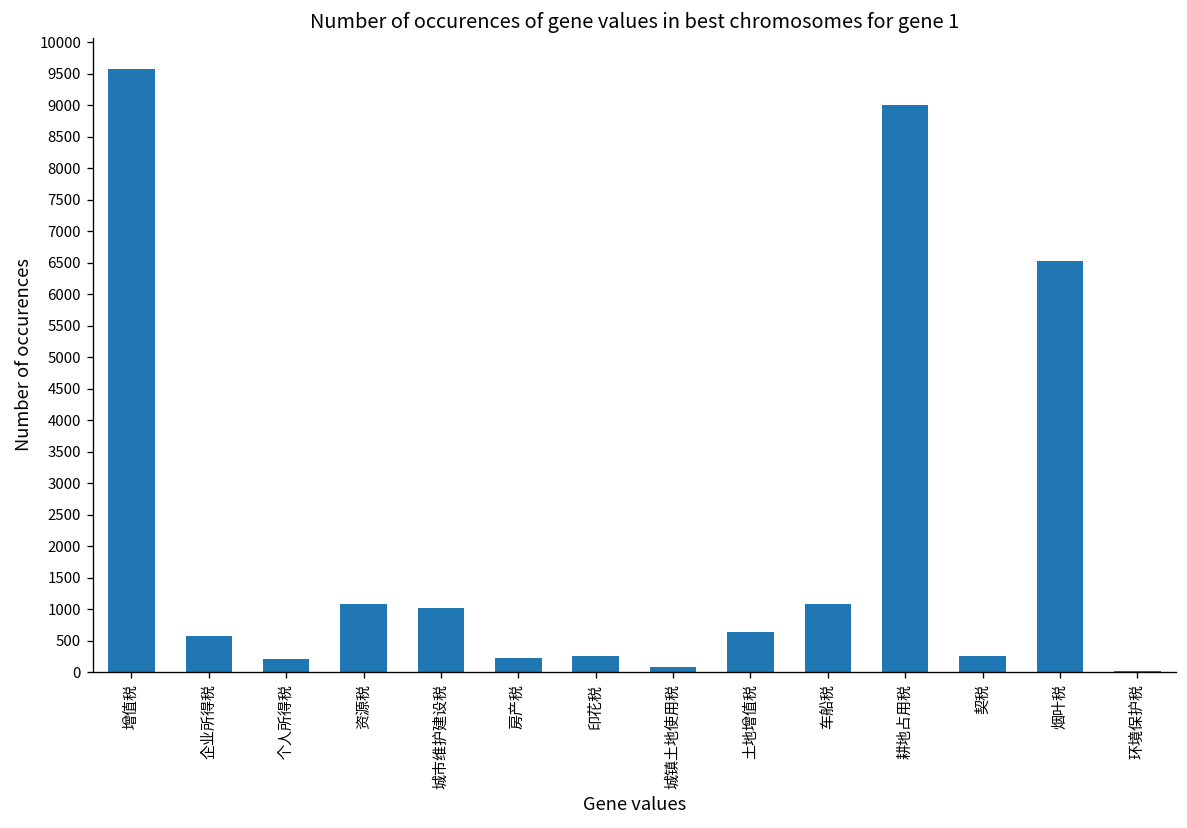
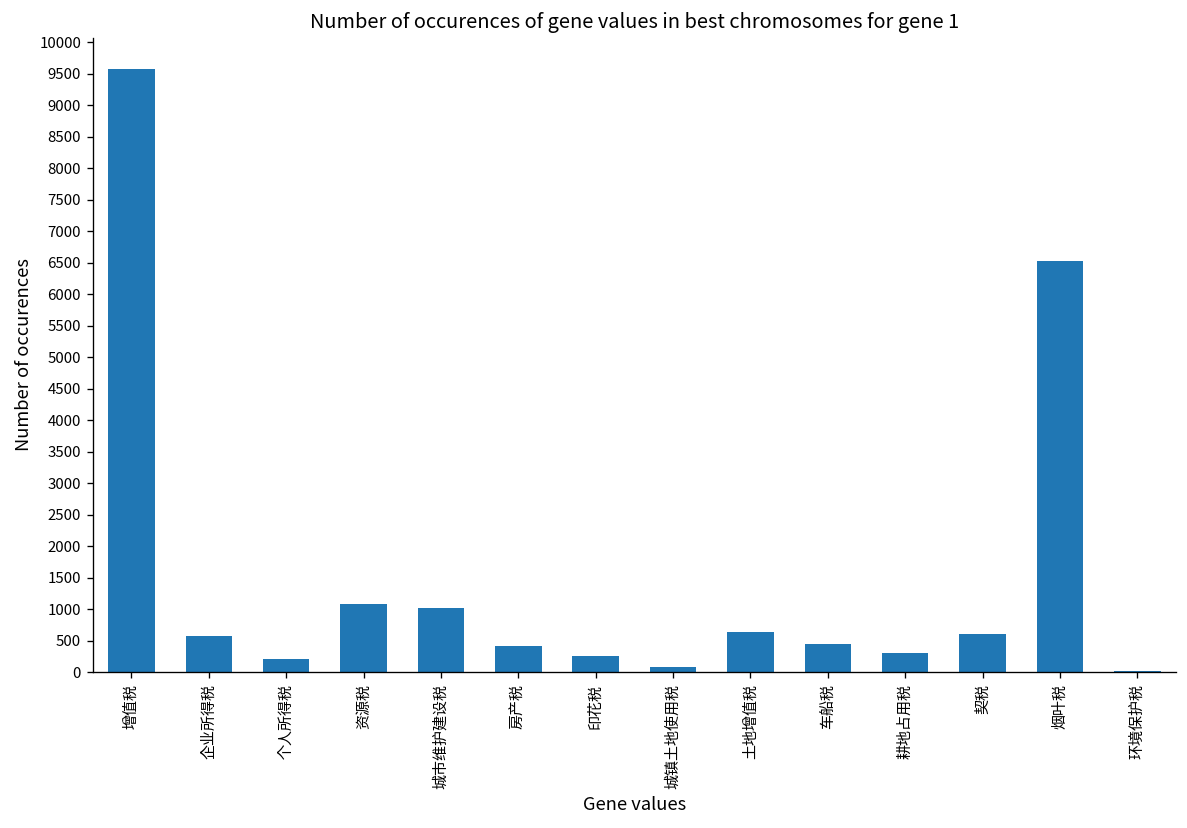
房产税: 200 -> 400
车船税: 1100 -> 500
耕地占用税: 9000 -> 300
契税: 300 -> 600
